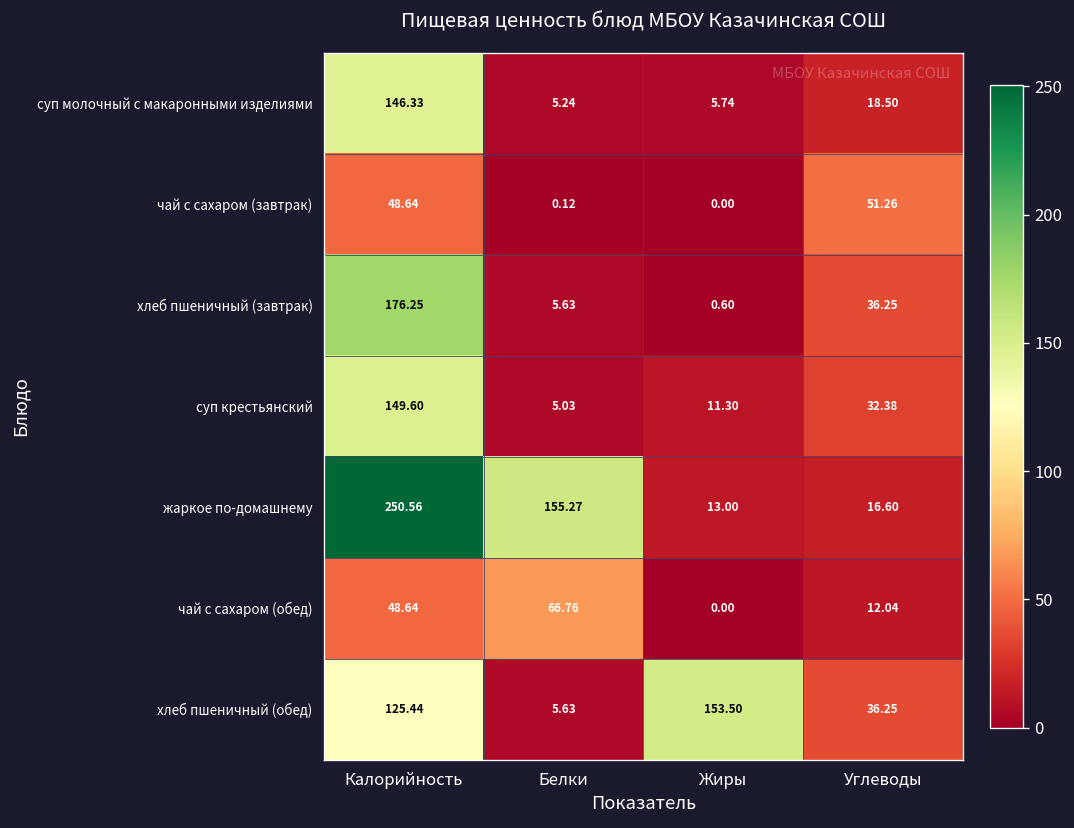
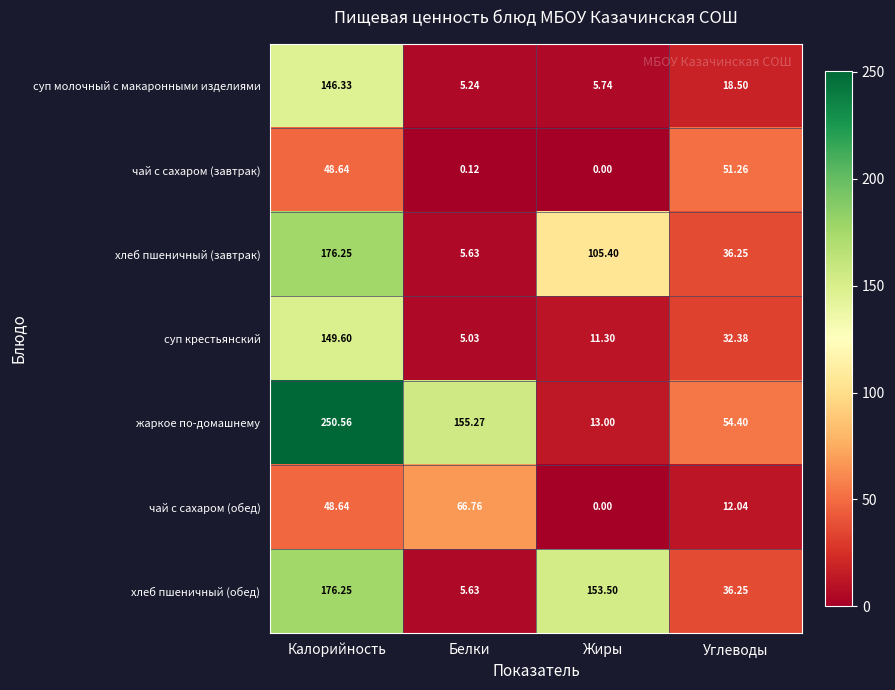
хлеб пшеничный (завтрак), Жиры: 0.60 -> 105.40
жаркое по-домашнему, Углеводы: 16.60 -> 54.40
хлеб пшеничный (обед), Калорийность: 125.44 -> 176.25
